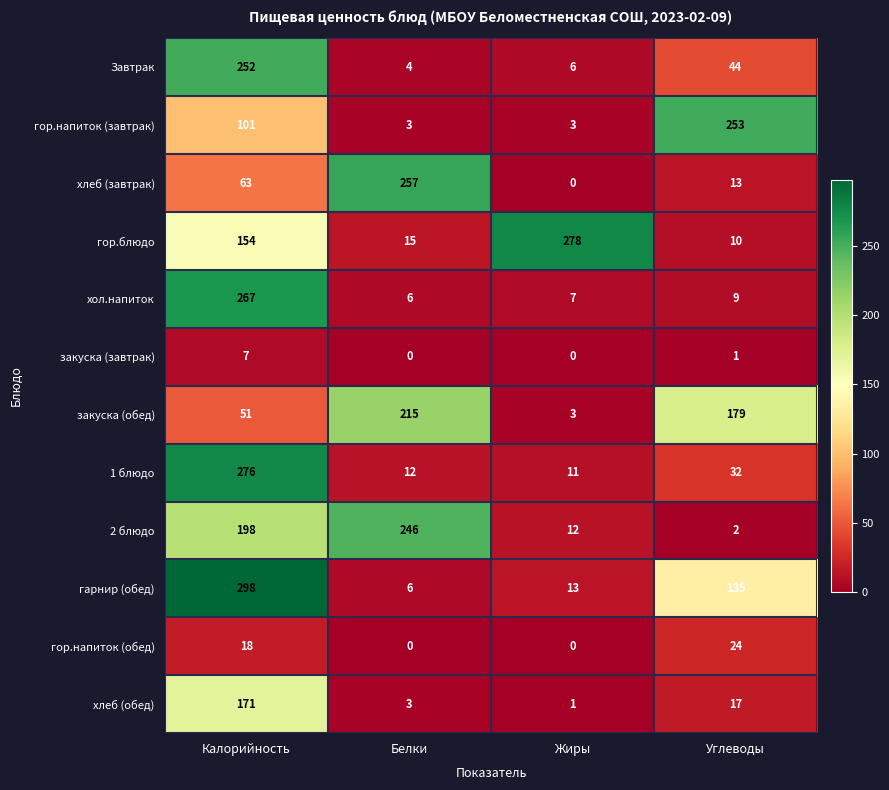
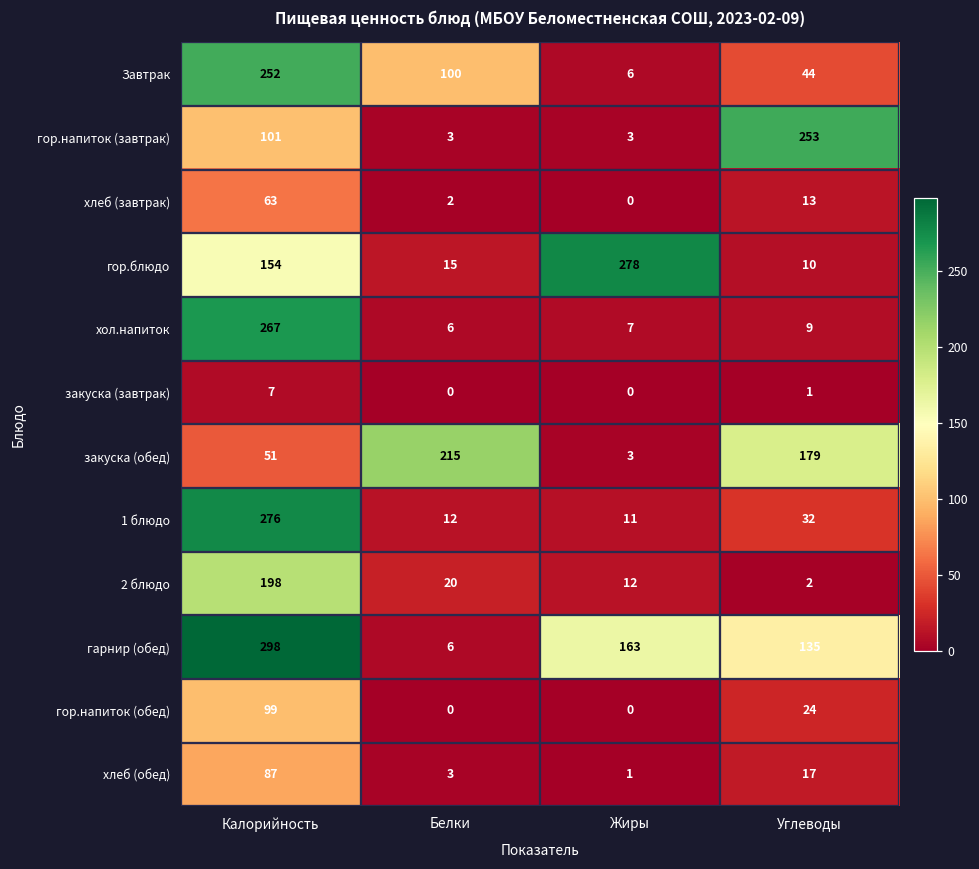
Завтрак, Белки: 4 -> 100
хлеб (завтрак), Белки: 257 -> 2
2 блюдо, Белки: 246 -> 20
гарнир (обед), Жиры: 13 -> 163
гор.напиток (обед), Калорийность: 18 -> 99
хлеб (обед), Калорийность: 171 -> 87
